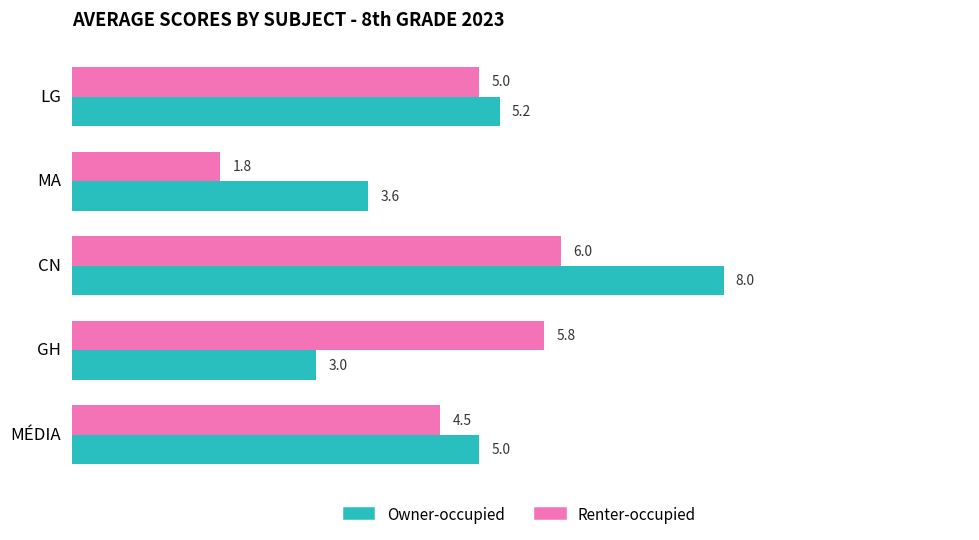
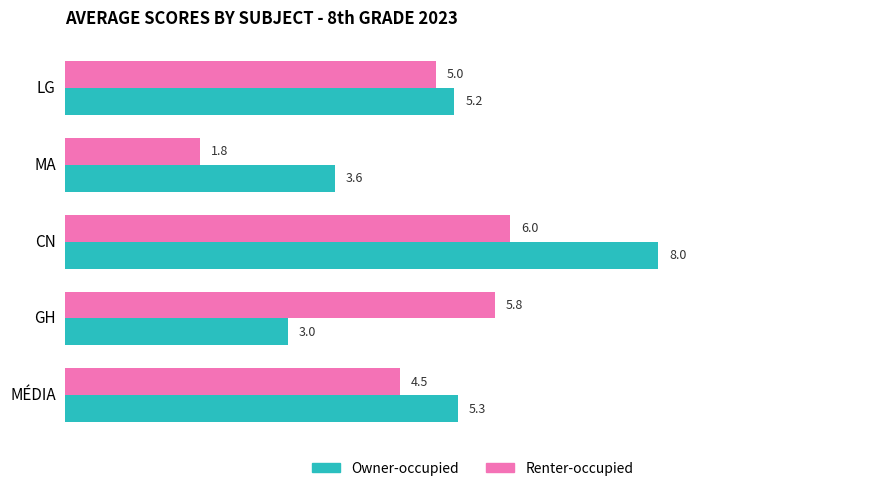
Owner-occupied, MÉDIA: 5.0 -> 5.3
